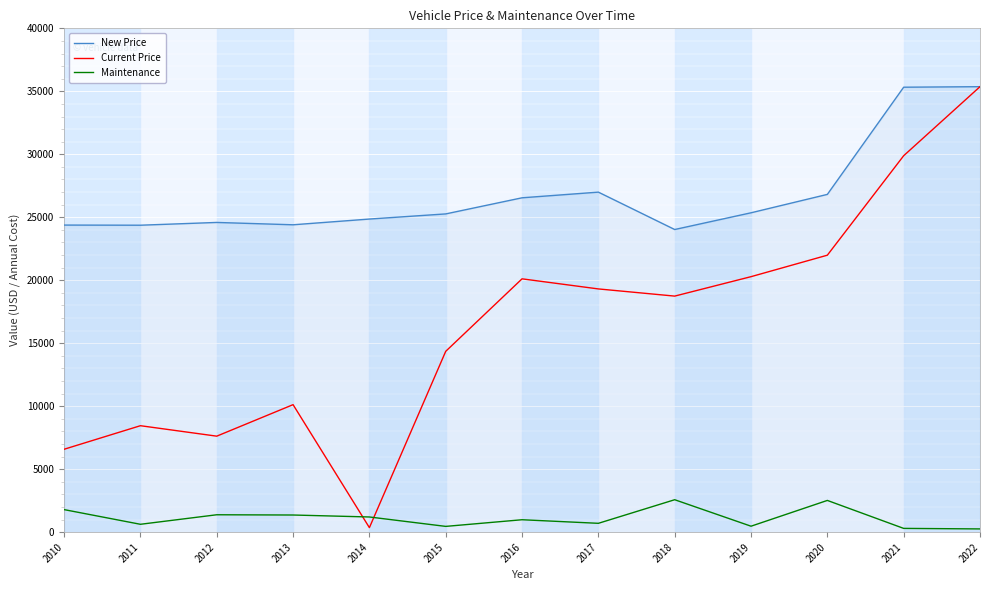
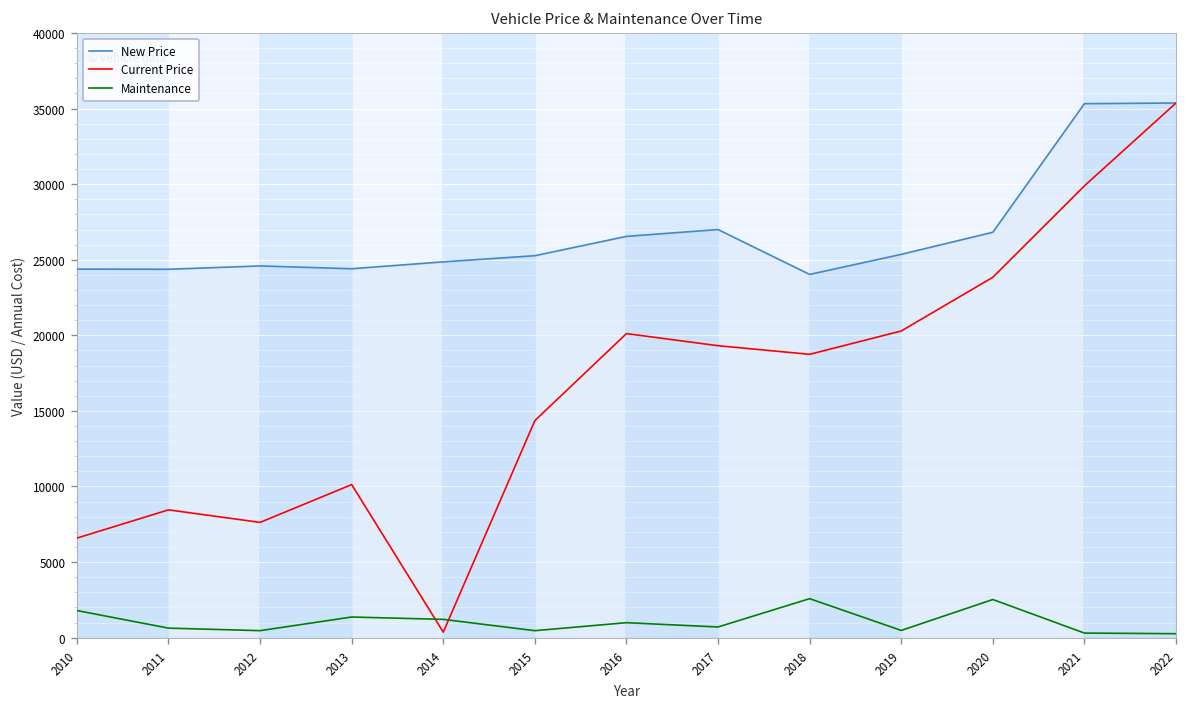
Maintenance, 2012: 1400 -> 500
Current Price, 2020: 22000 -> 23800
